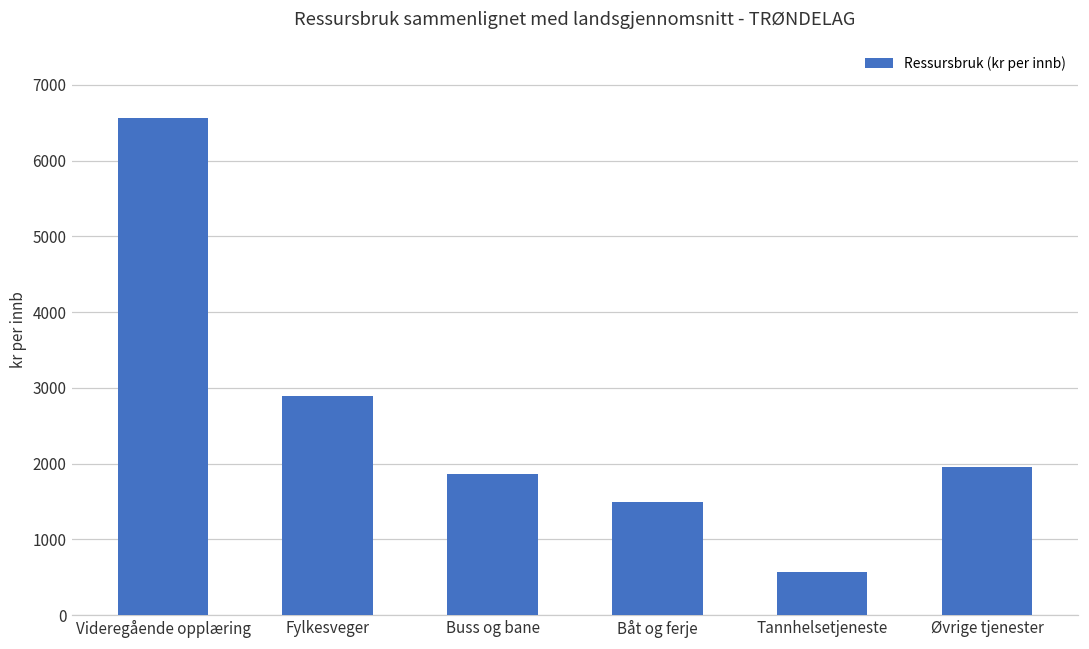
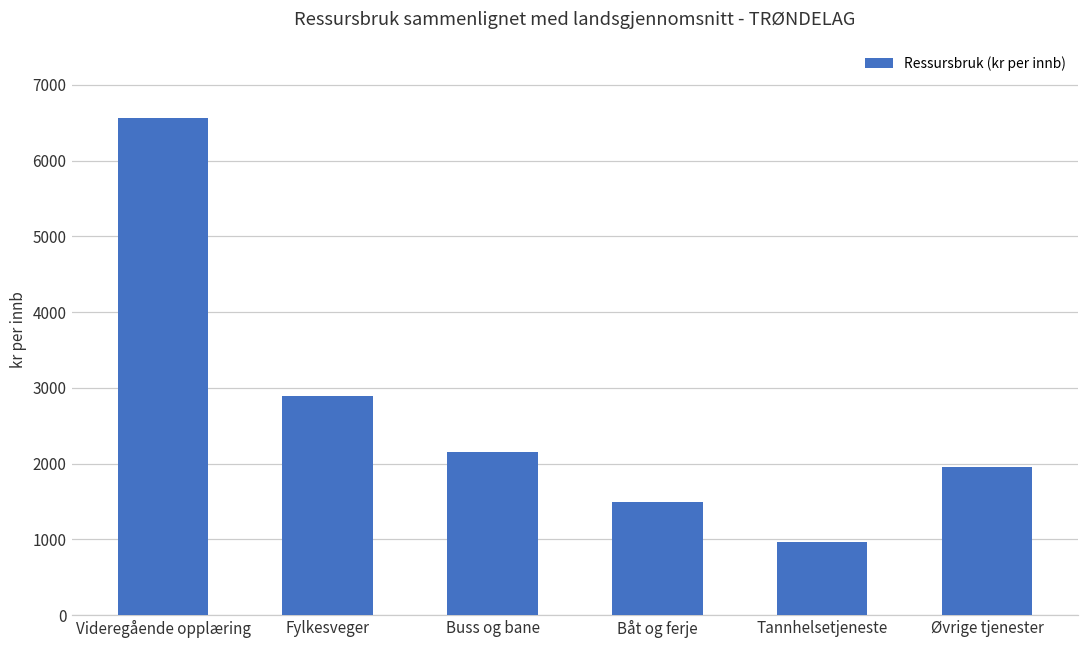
Buss og bane: 1900 -> 2200
Tannhelsetjeneste: 600 -> 1000
